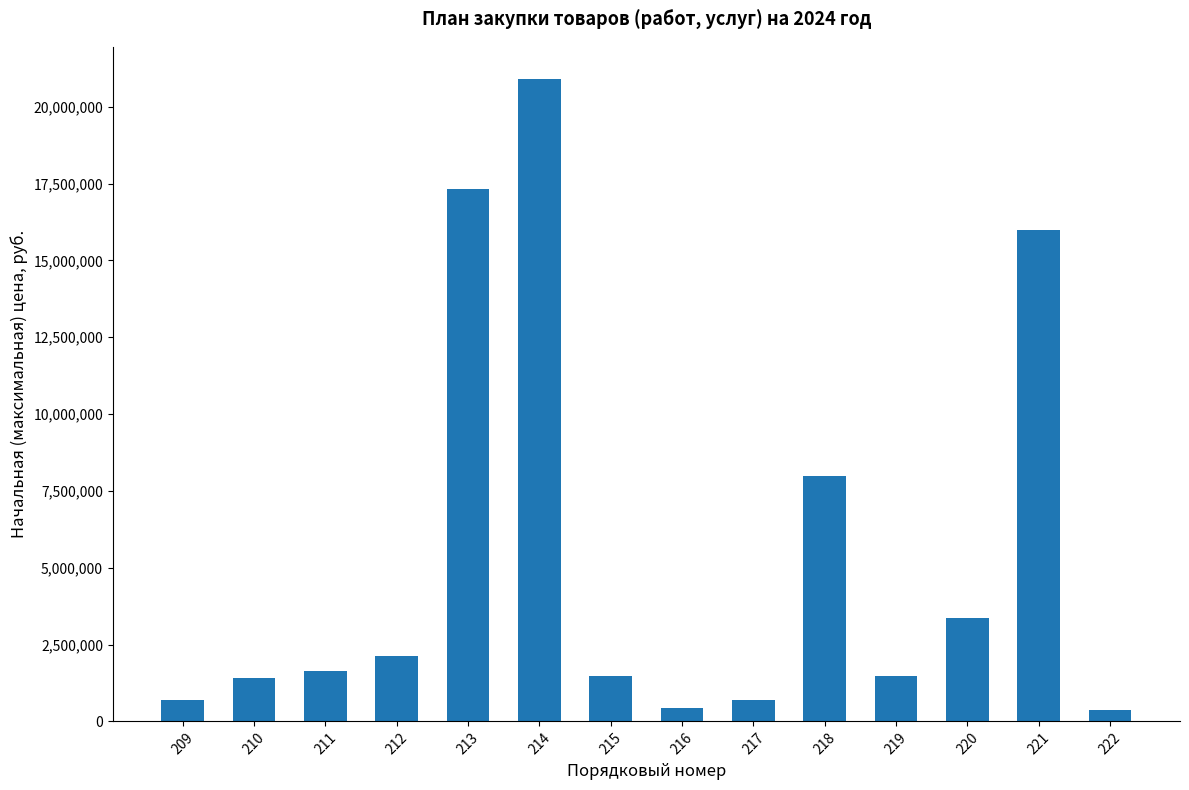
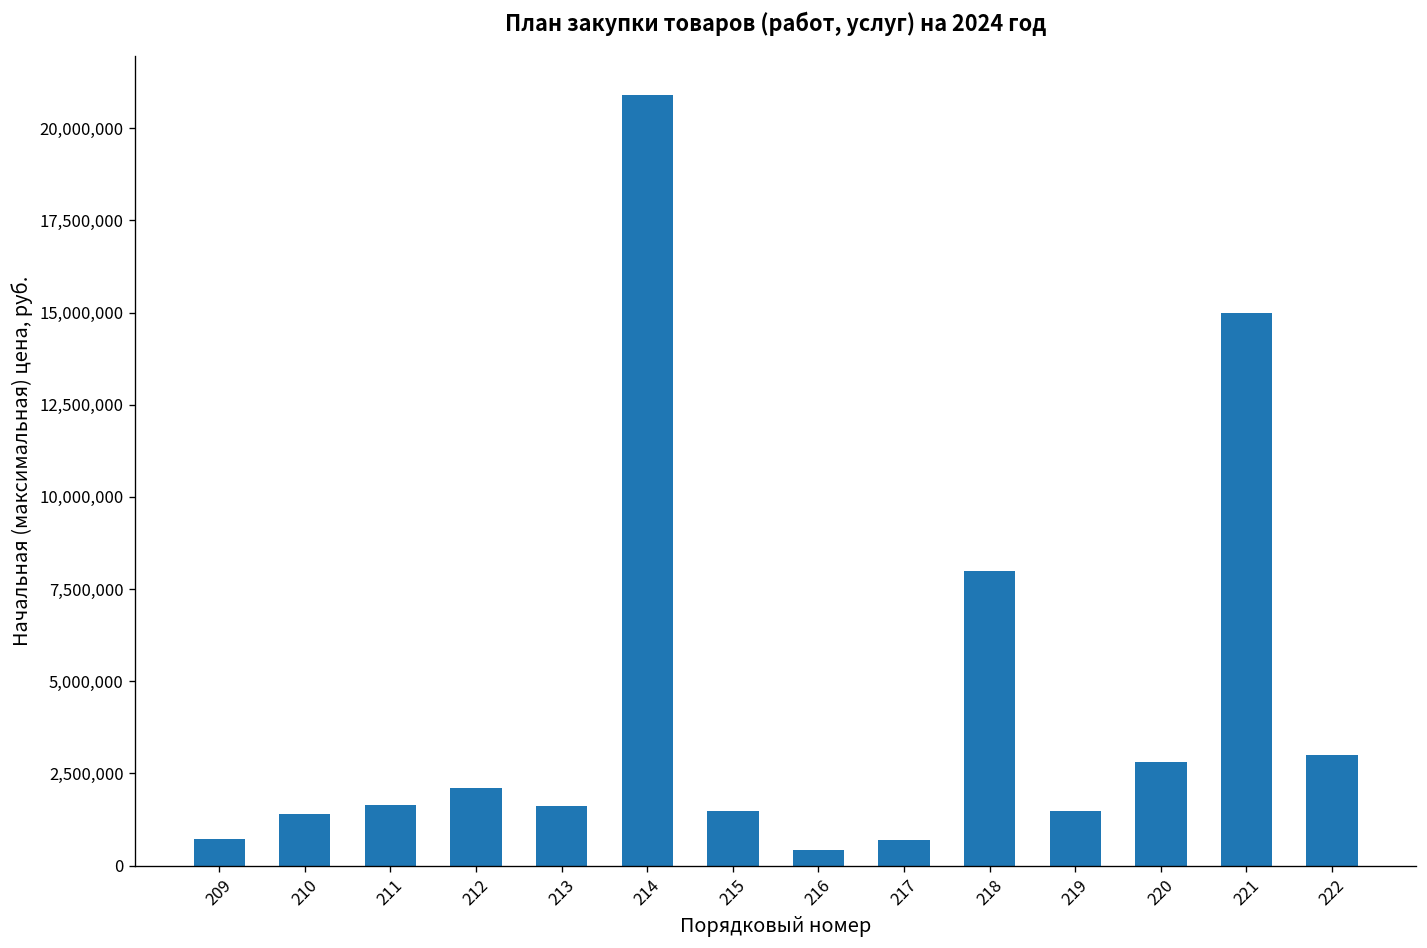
213: 17,300,000 -> 1,600,000
220: 3,400,000 -> 2,800,000
221: 16,000,000 -> 15,000,000
222: 400,000 -> 3,000,000
